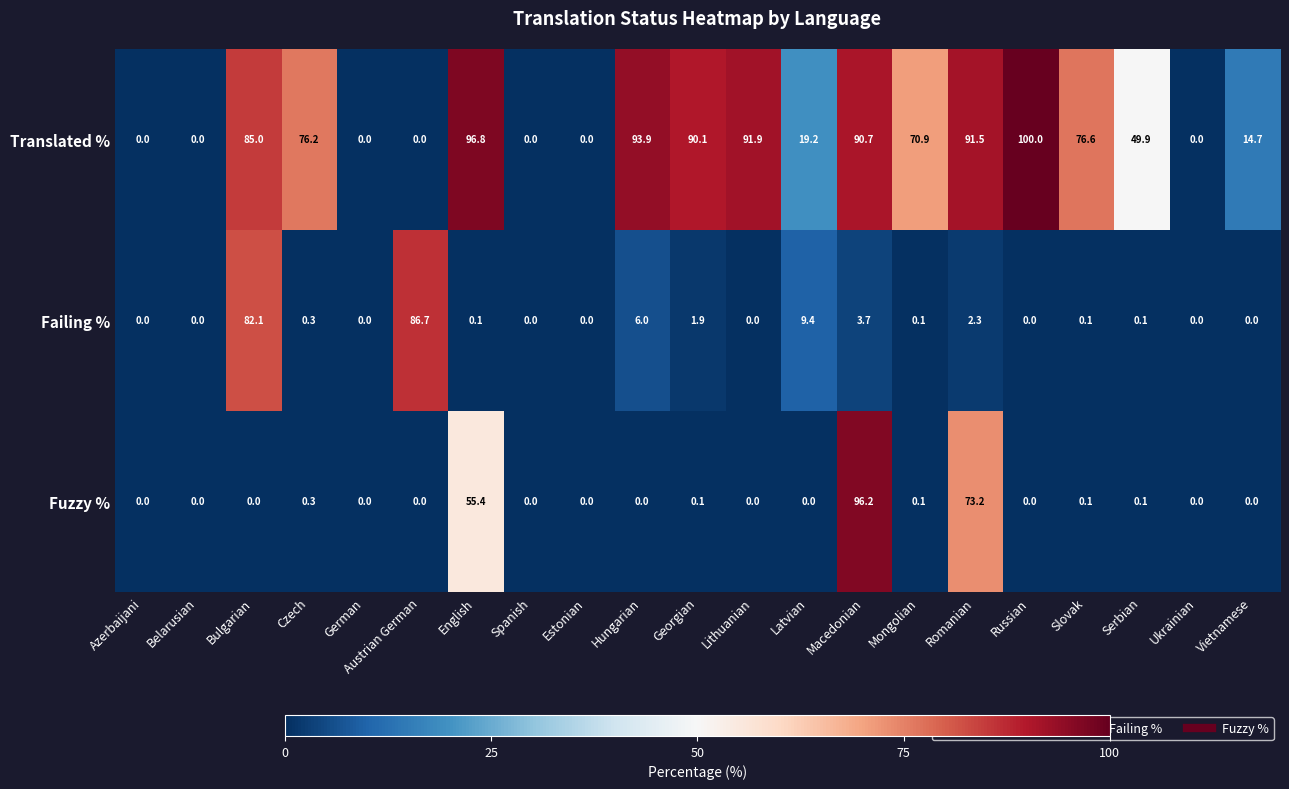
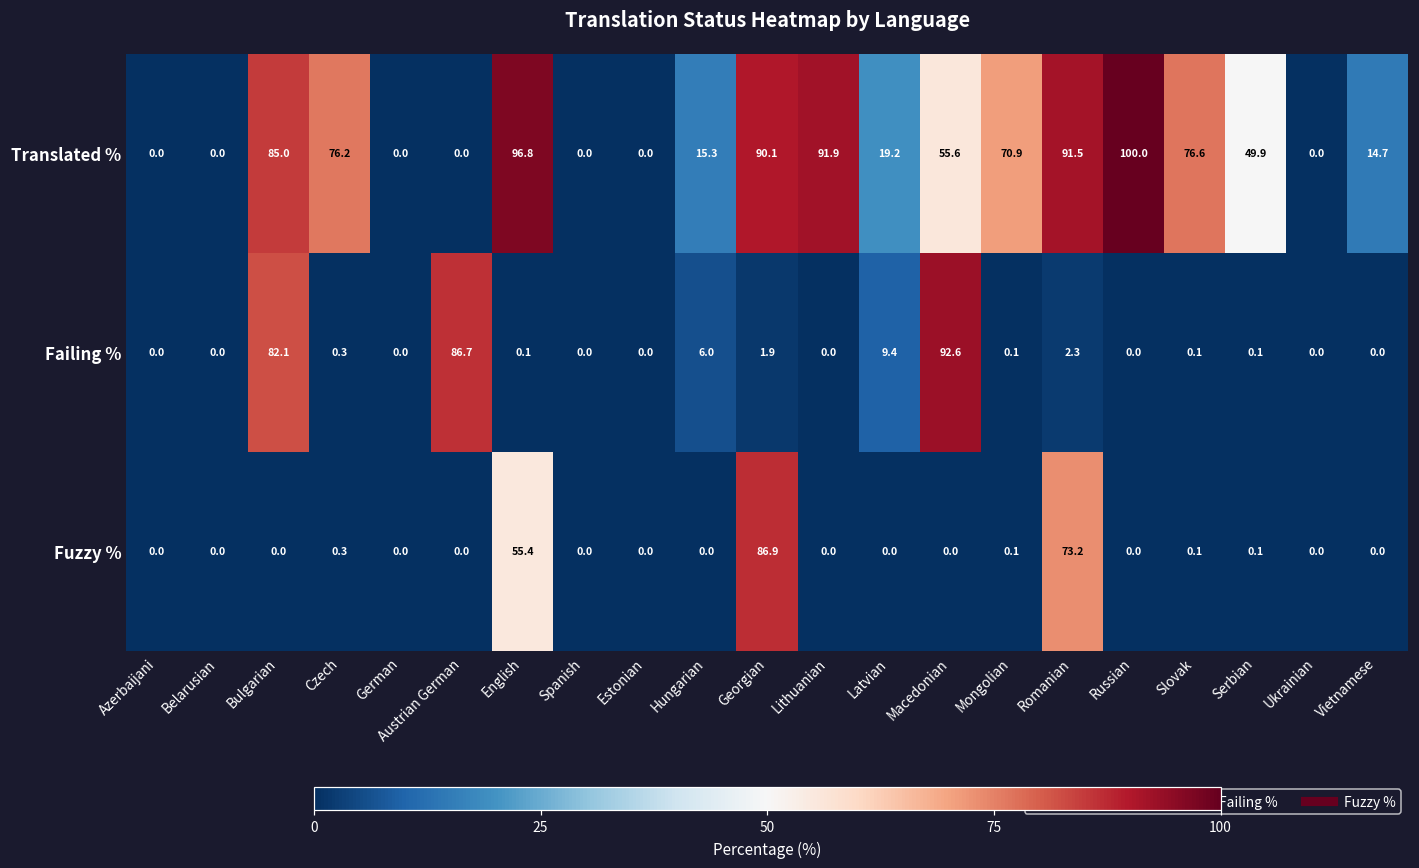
Translated %, Hungarian: 93.9 -> 15.3
Translated %, Macedonian: 90.7 -> 55.6
Failing %, Macedonian: 3.7 -> 92.6
Fuzzy %, Georgian: 0.1 -> 86.9
Fuzzy %, Macedonian: 96.2 -> 0.0
